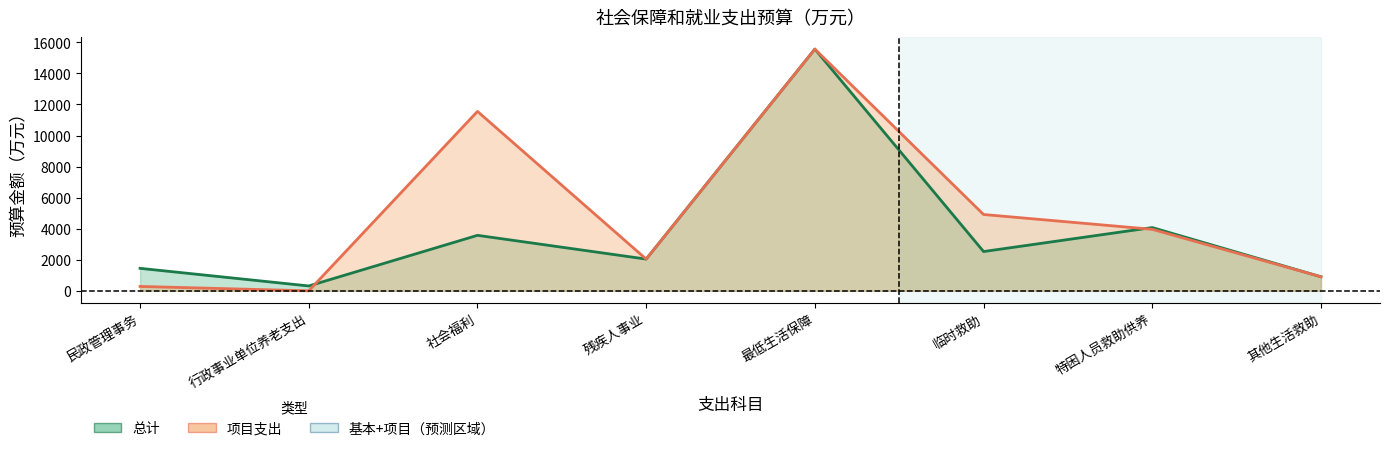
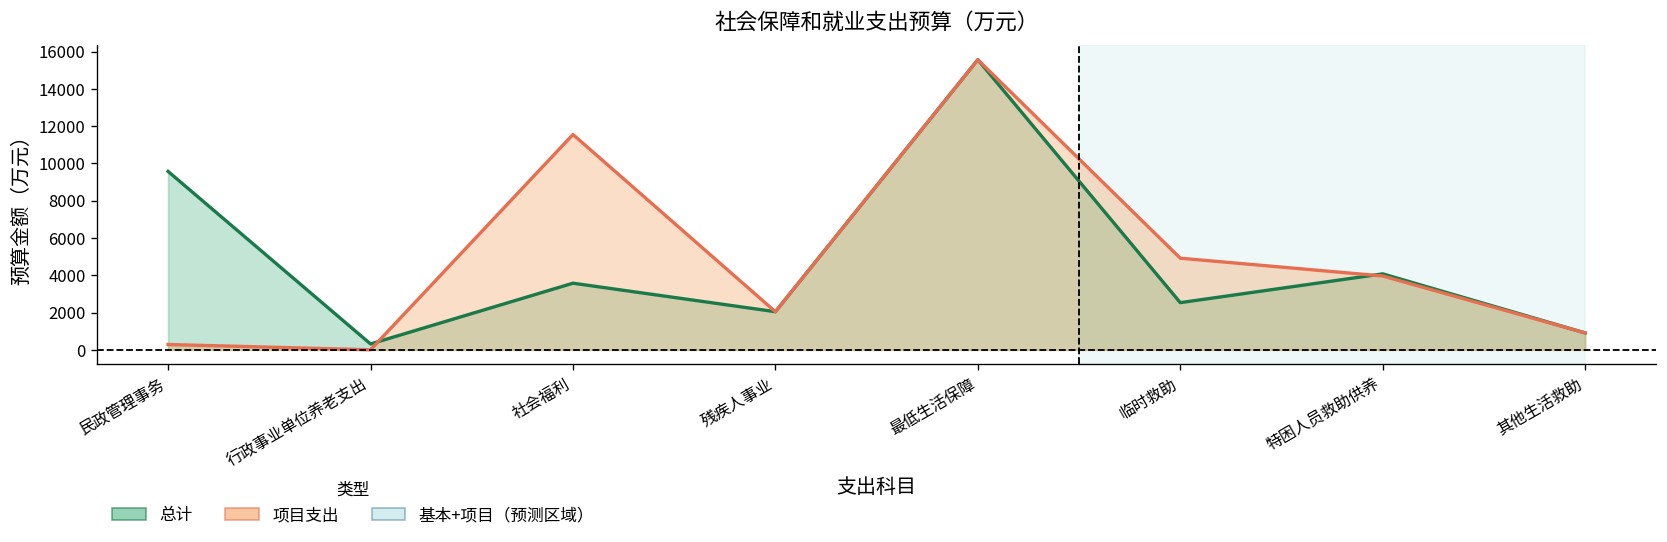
总计, 民政管理事务: 1400 -> 9600
